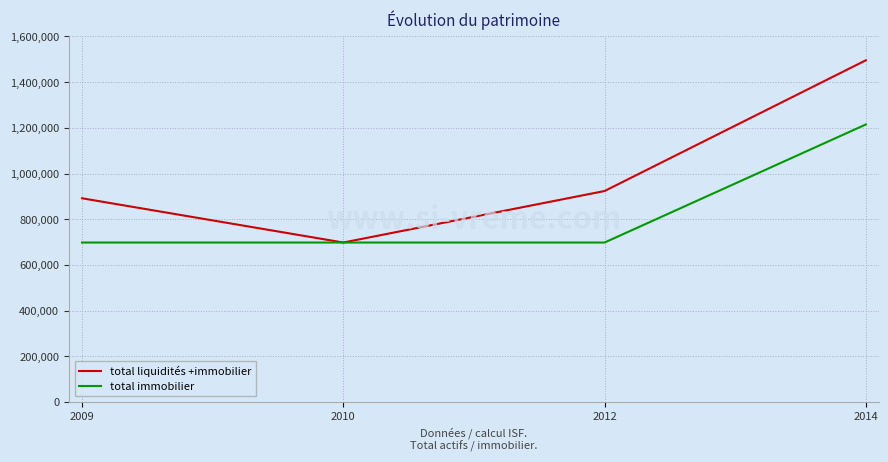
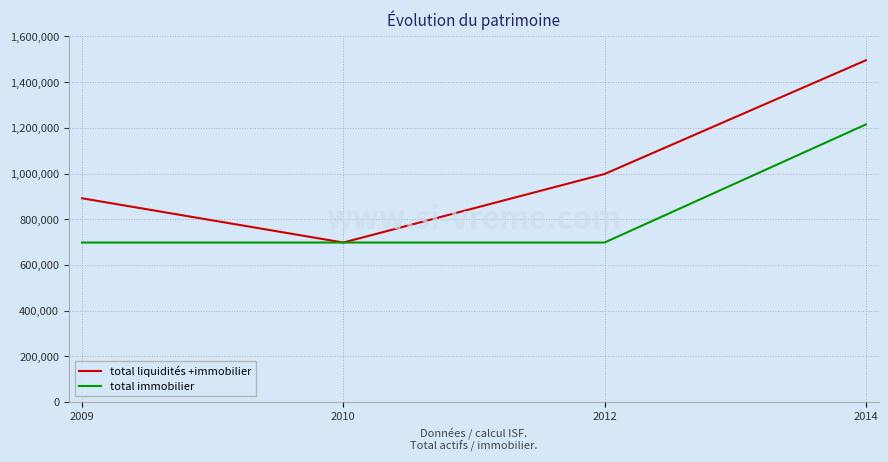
total liquidités +immobilier, 2012: 920,000 -> 1,000,000
